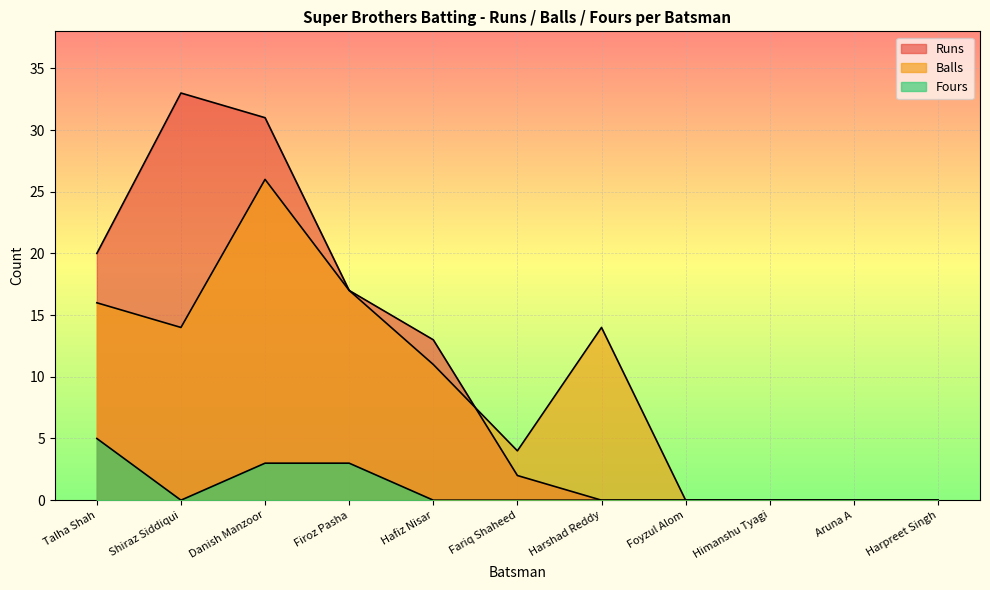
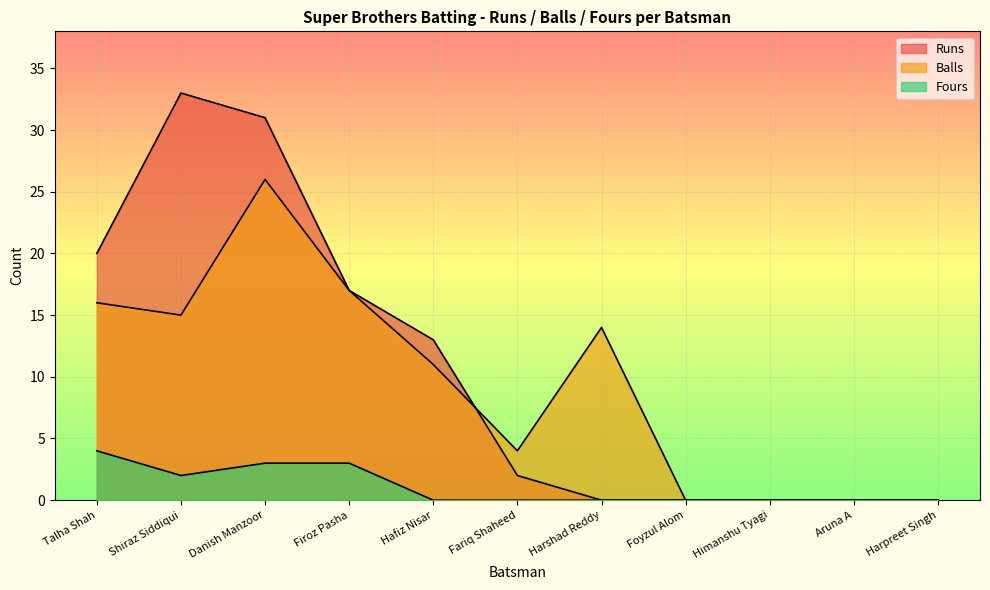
Fours, Talha Shah: 5 -> 4
Balls, Shiraz Siddiqui: 14 -> 15
Fours, Shiraz Siddiqui: 0 -> 2
